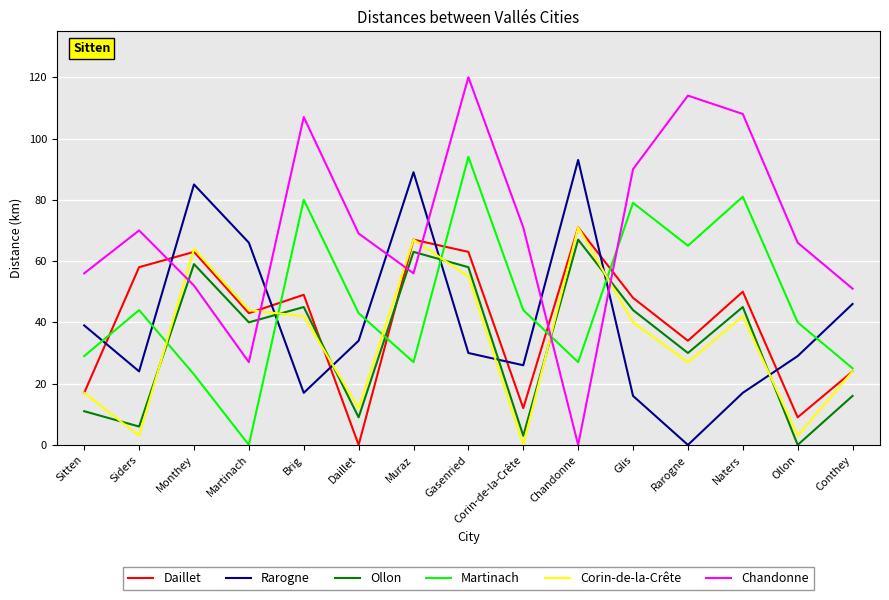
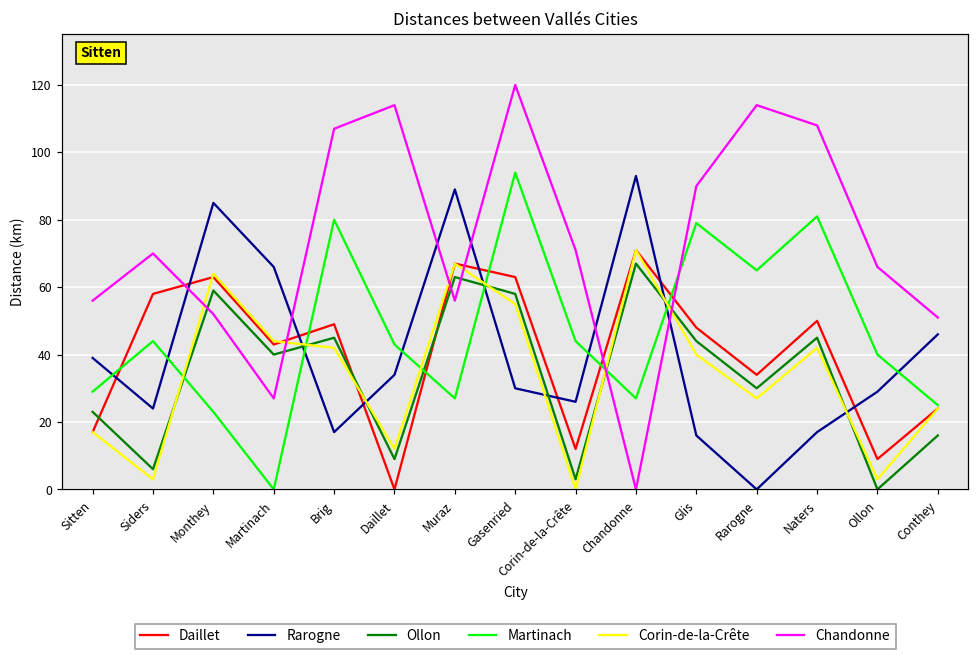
Ollon, Sitten: 11 -> 23
Chandonne, Daillet: 69 -> 114
